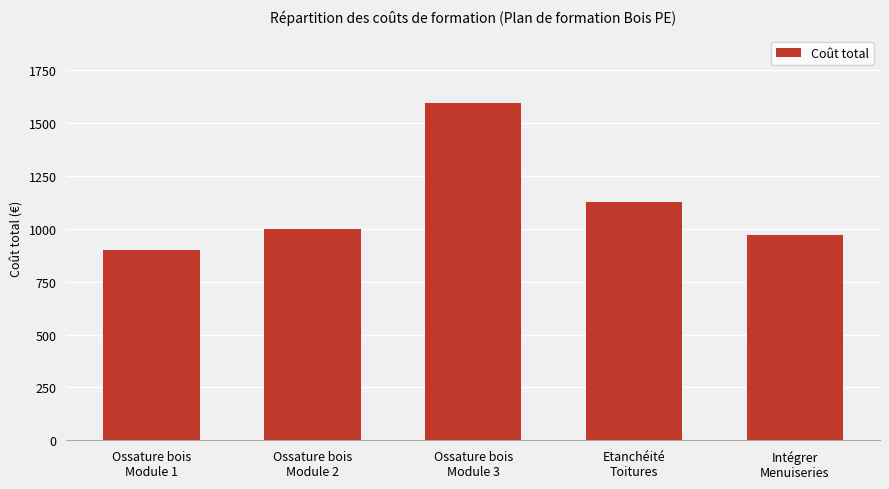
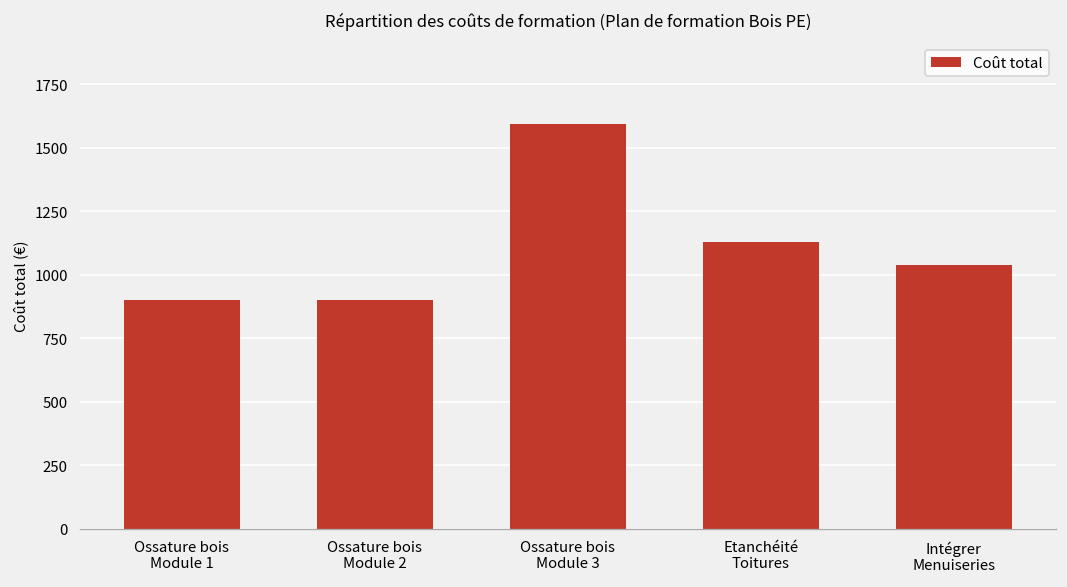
Ossature bois Module 2: 1000 -> 900
Intégrer Menuiseries: 970 -> 1040
